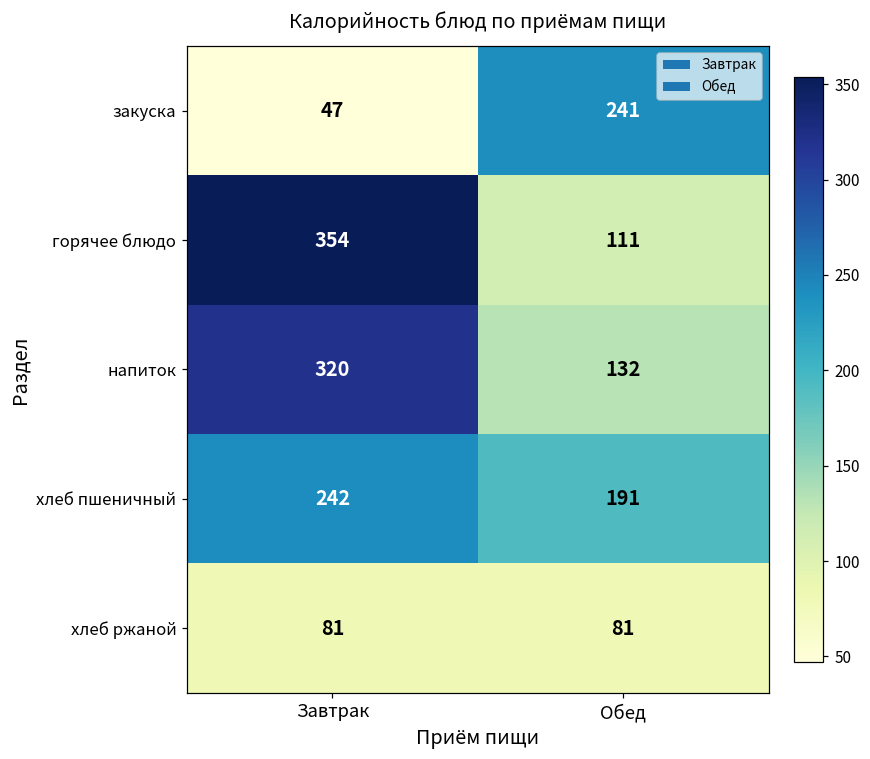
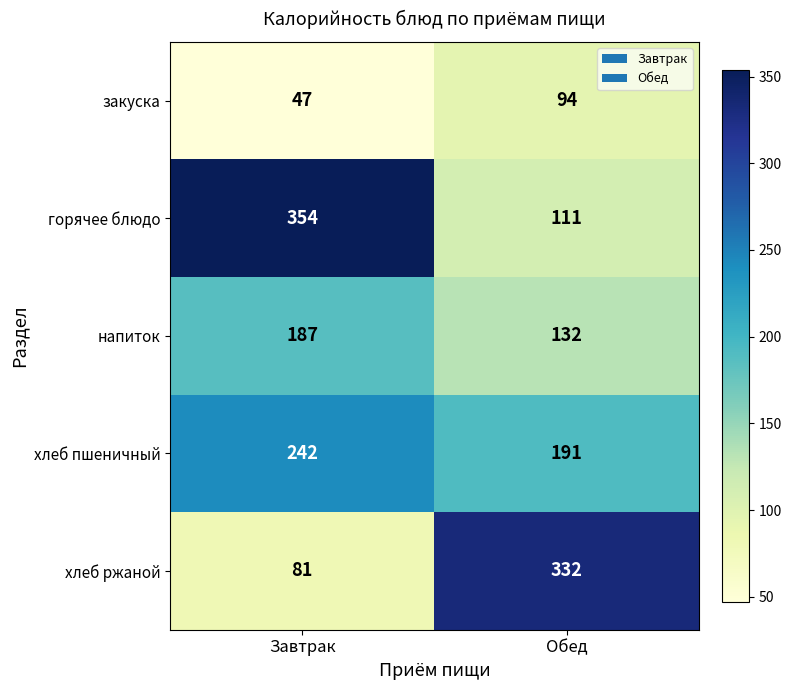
закуска, Обед: 241 -> 94
напиток, Завтрак: 320 -> 187
хлеб ржаной, Обед: 81 -> 332
